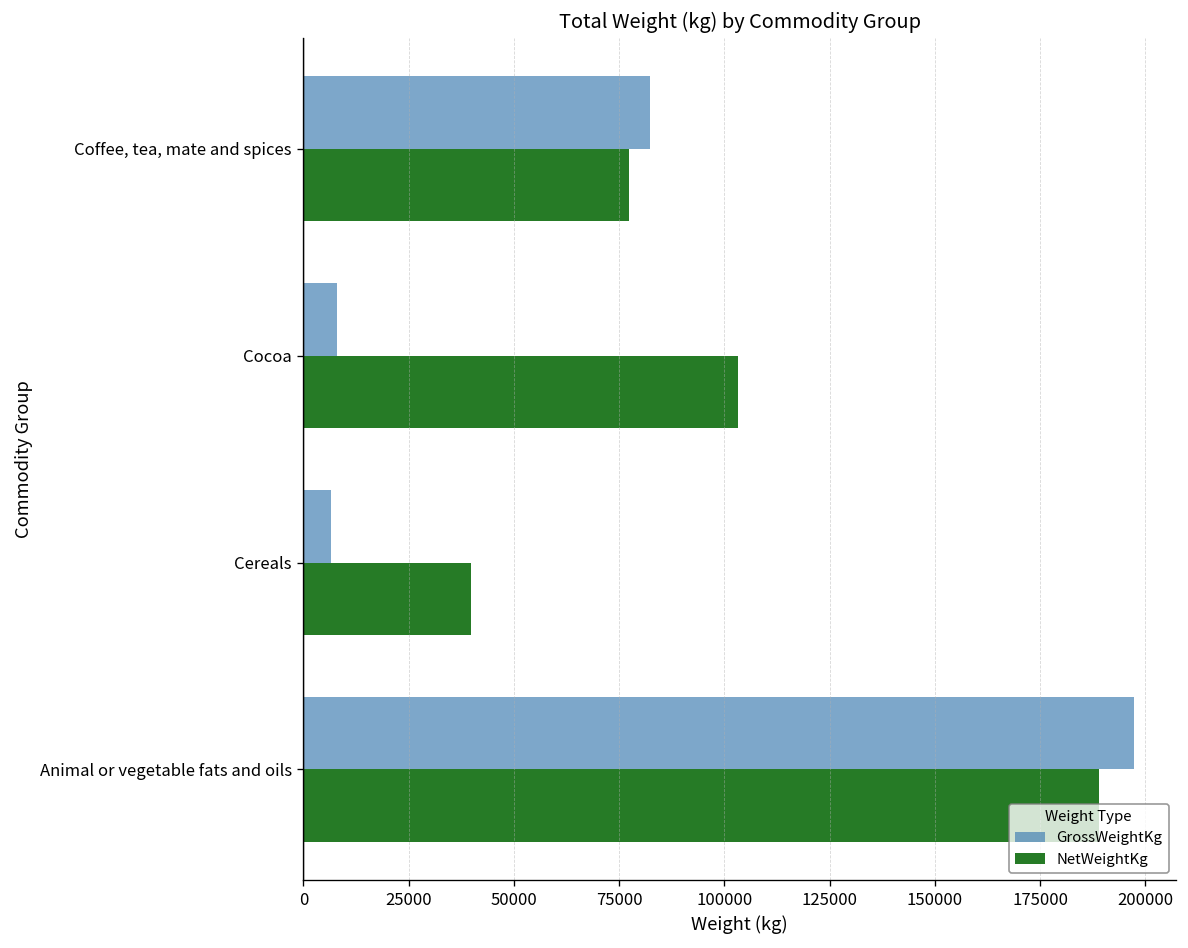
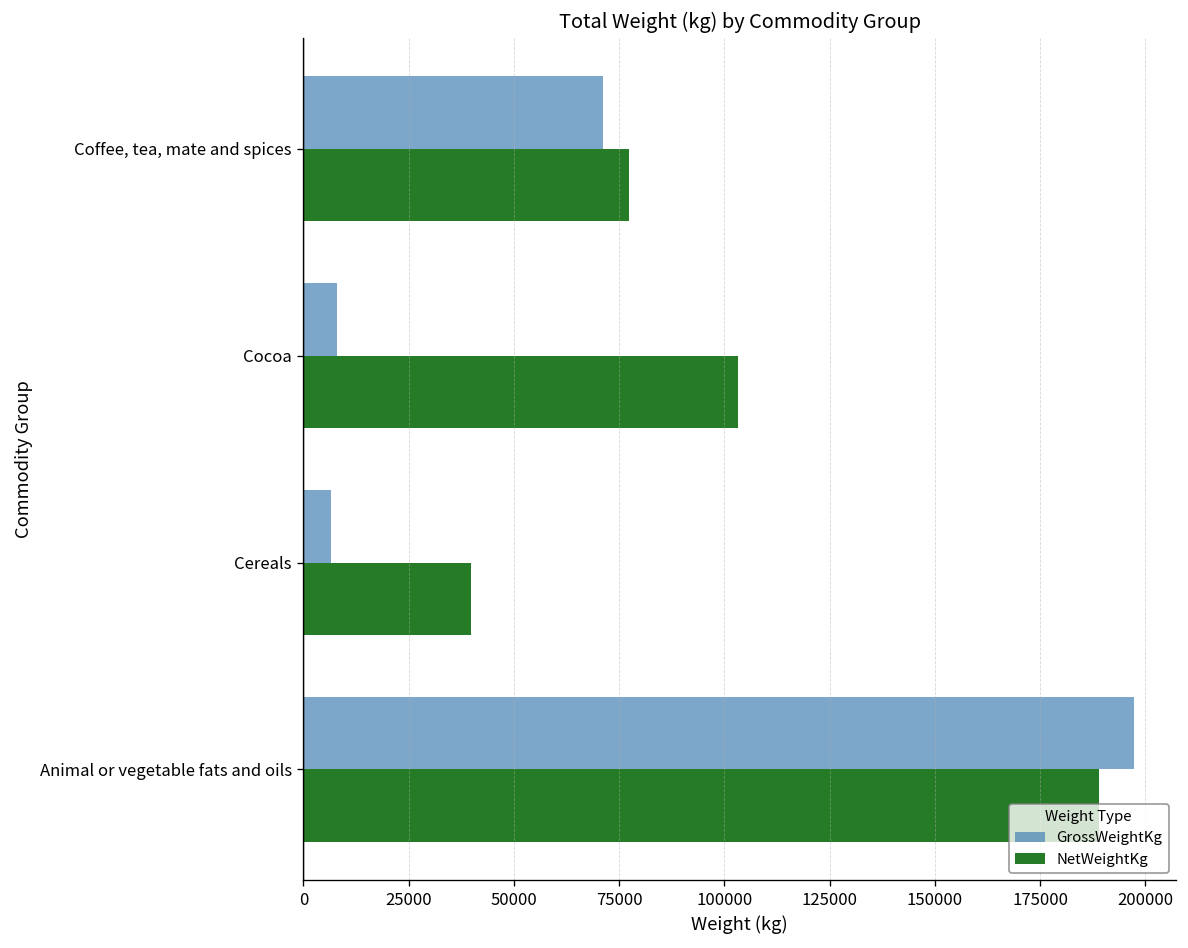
GrossWeightKg, Coffee, tea, mate and spices: 82000 -> 71000
